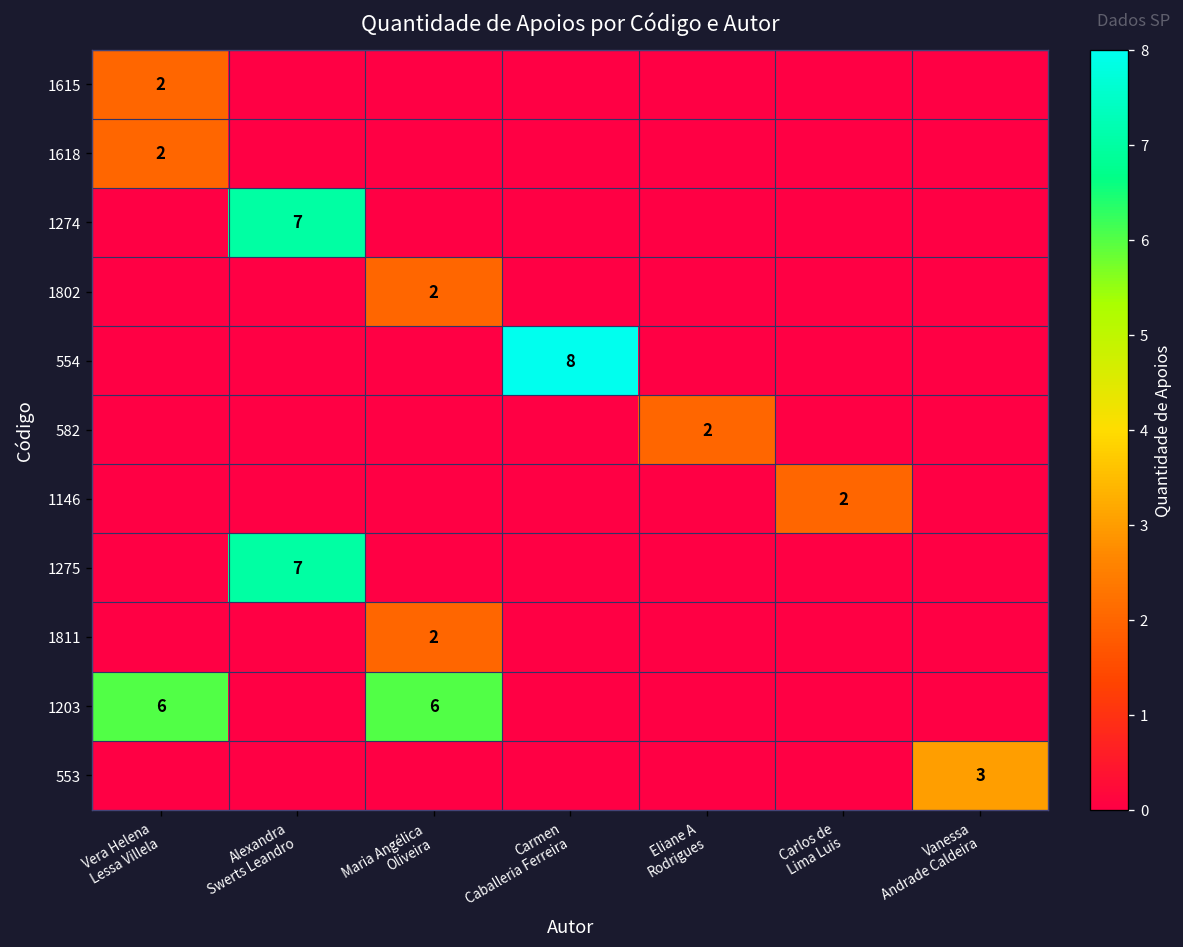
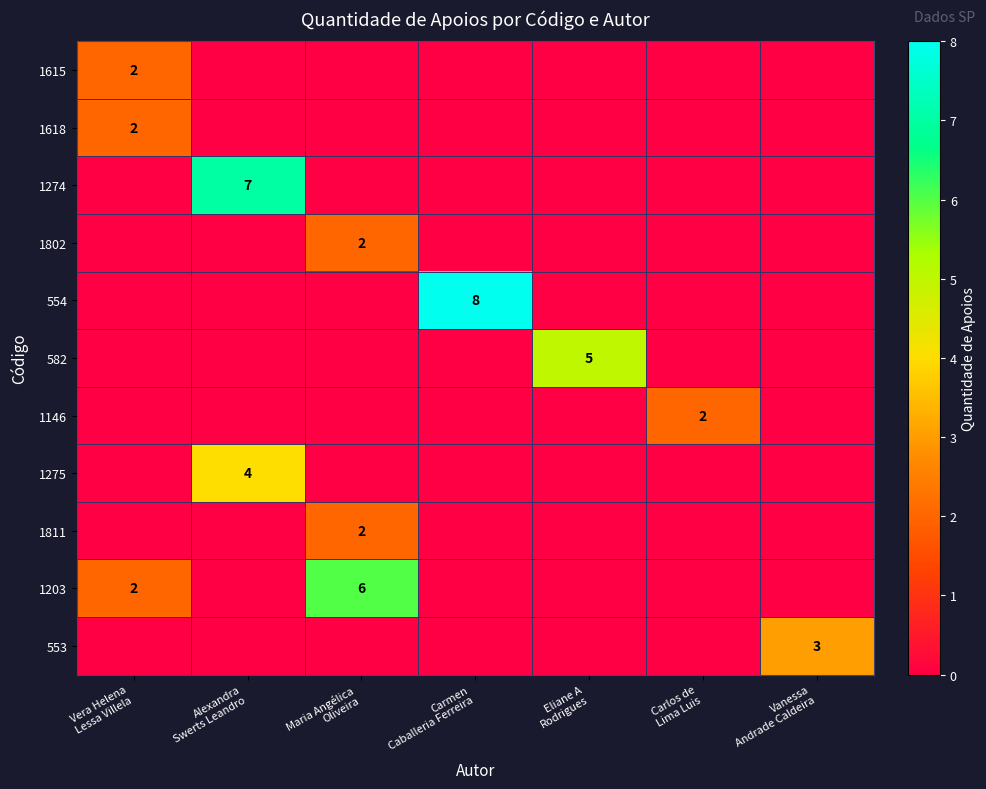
582, Eliane A Rodrigues: 2 -> 5
1275, Alexandra Swerts Leandro: 7 -> 4
1203, Vera Helena Lessa Villela: 6 -> 2
